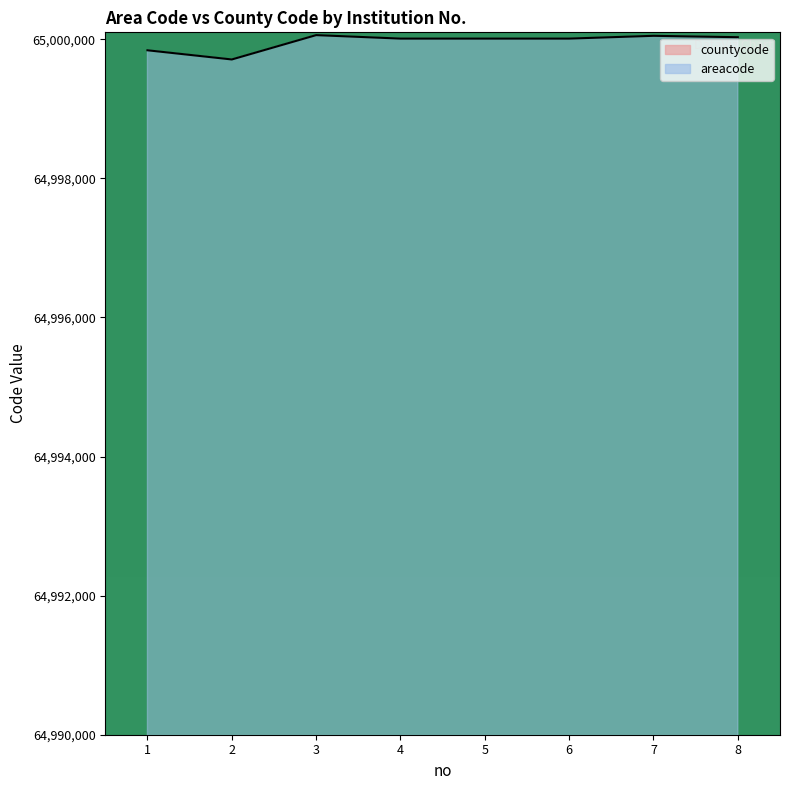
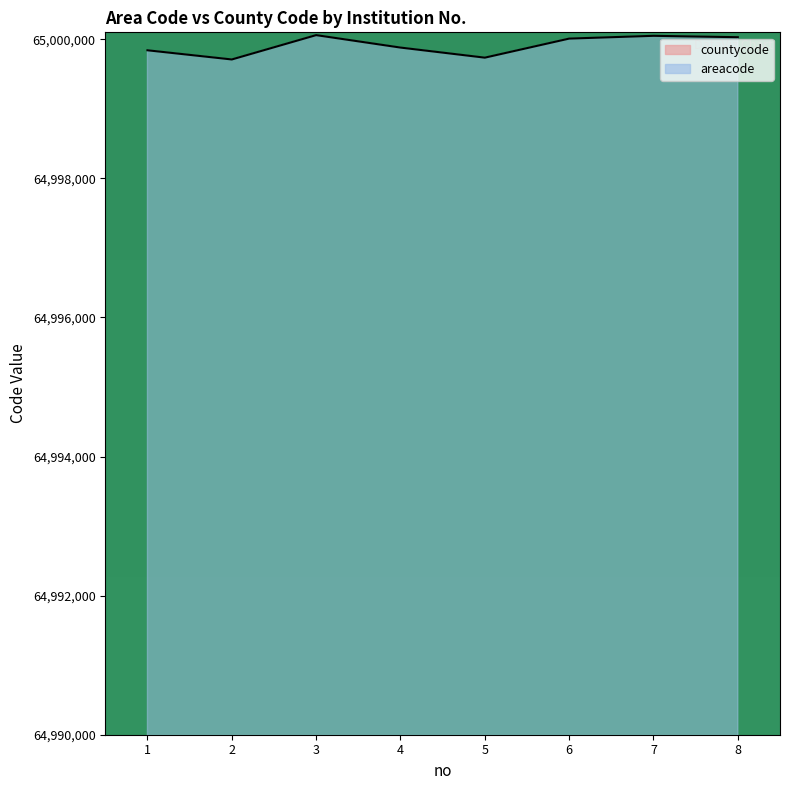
areacode, 4: 65,000,000 -> 64,999,900
areacode, 5: 65,000,000 -> 64,999,700
